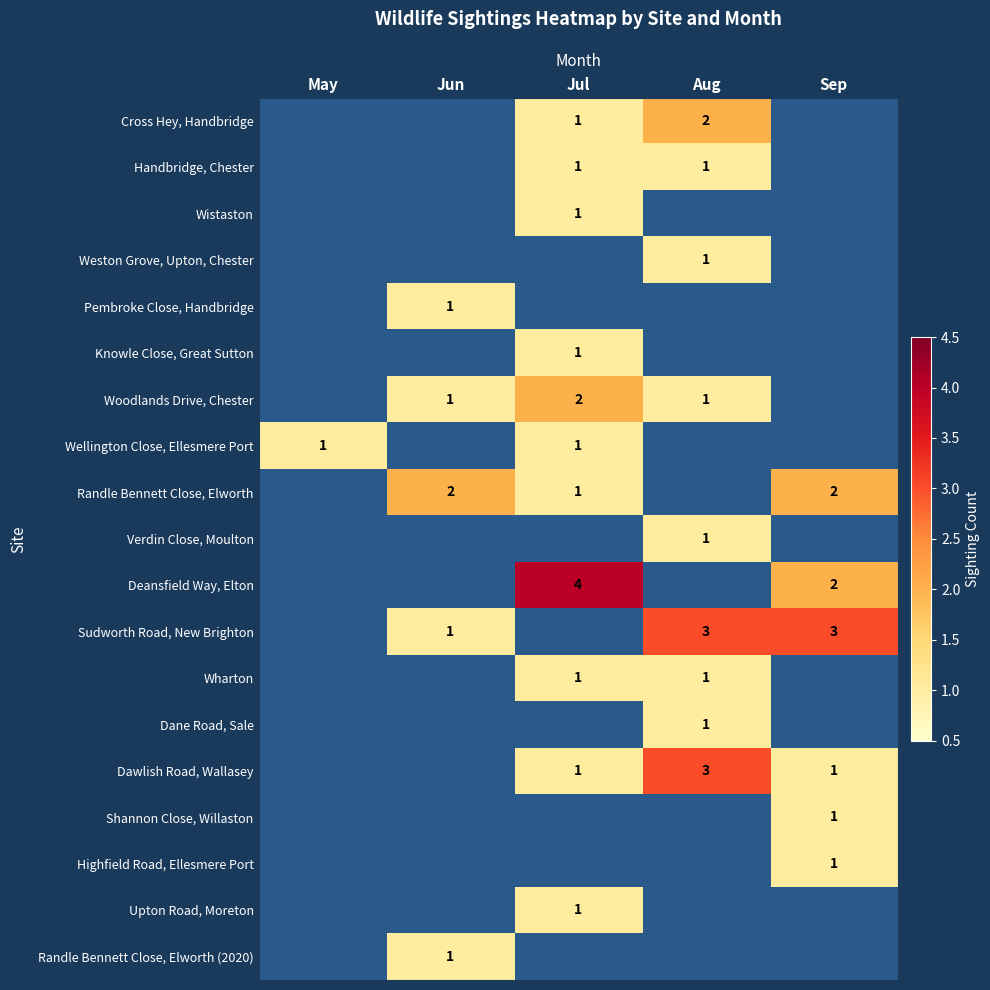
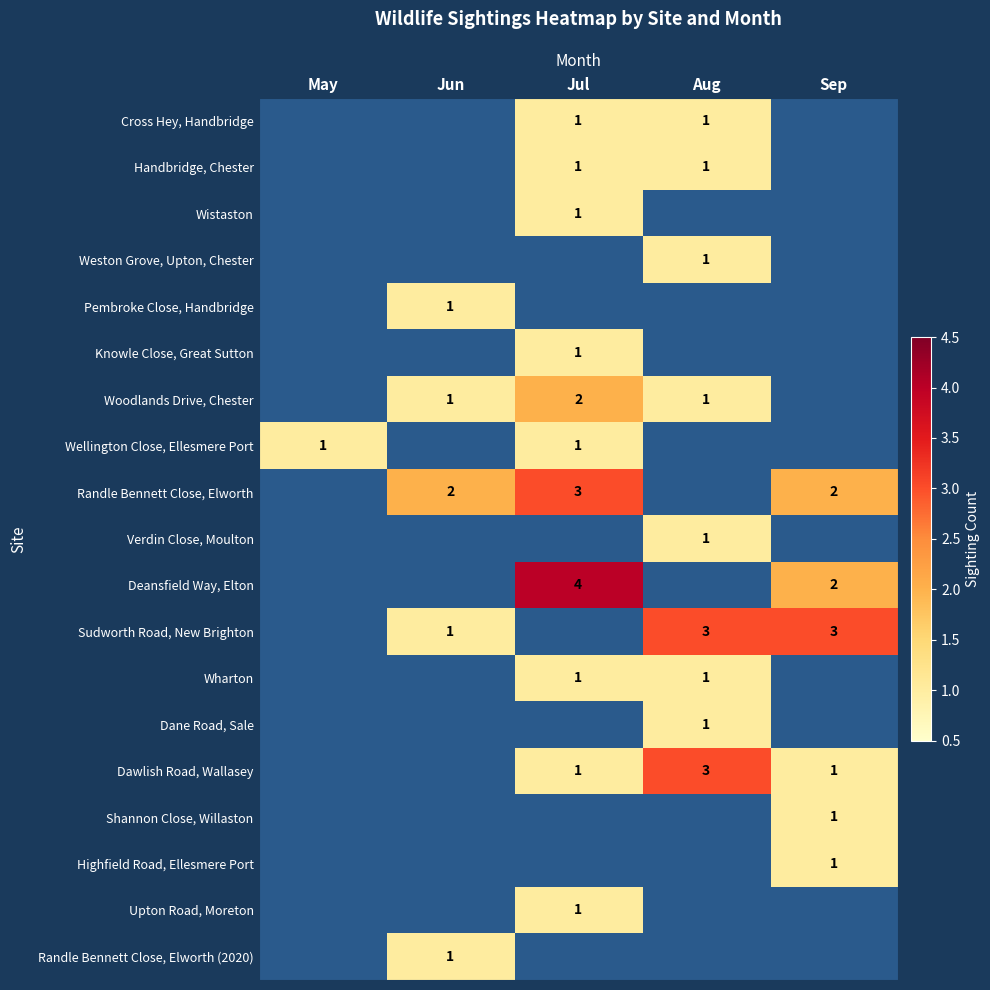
Cross Hey, Handbridge, Aug: 2 -> 1
Randle Bennett Close, Elworth, Jul: 1 -> 3
